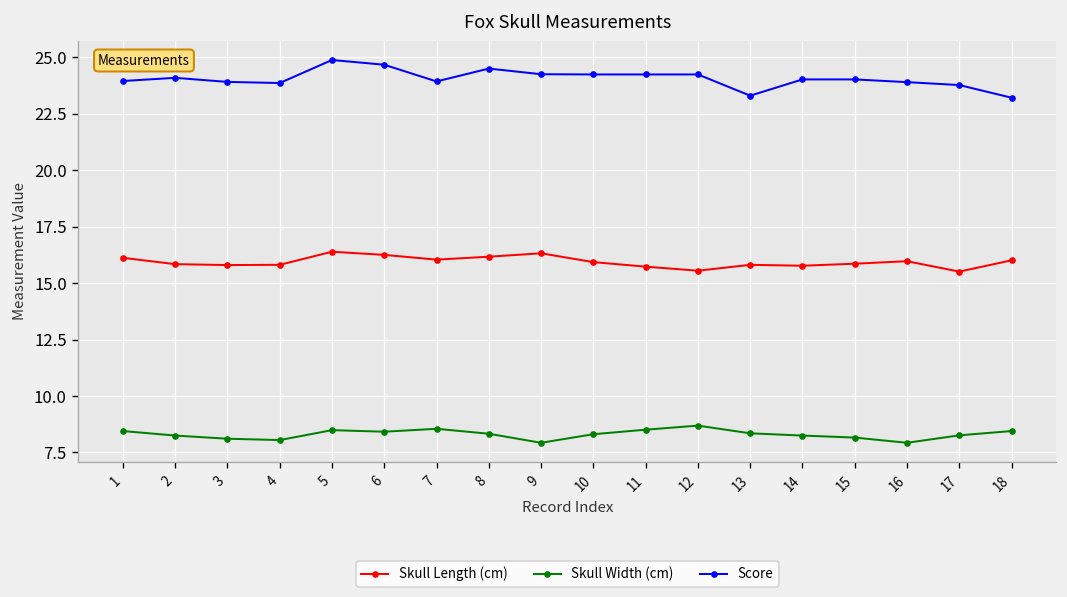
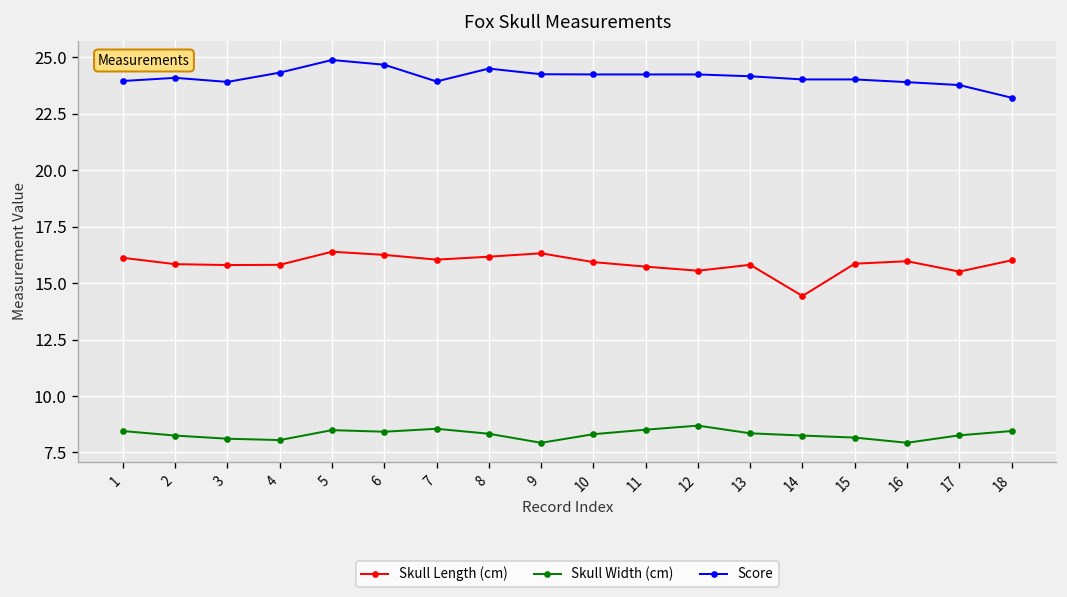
Score, 4: 23.9 -> 24.3
Score, 13: 23.3 -> 24.2
Skull Length (cm), 14: 15.8 -> 14.4
